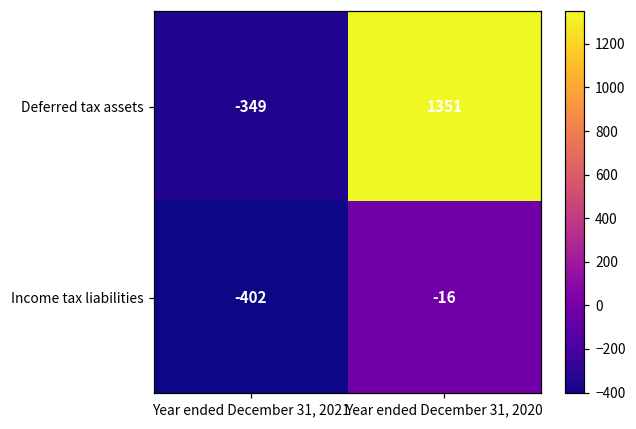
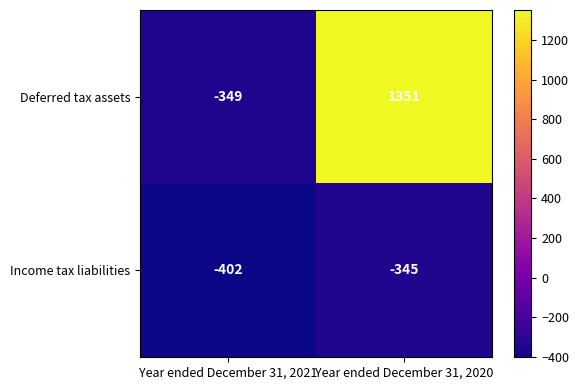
Income tax liabilities, Year ended December 31, 2020: -16 -> -345
